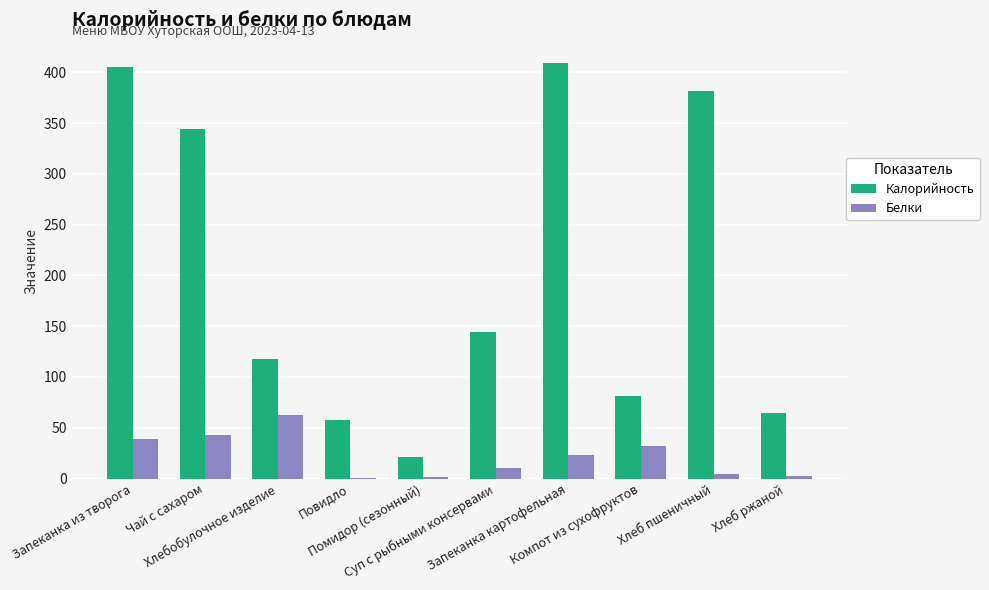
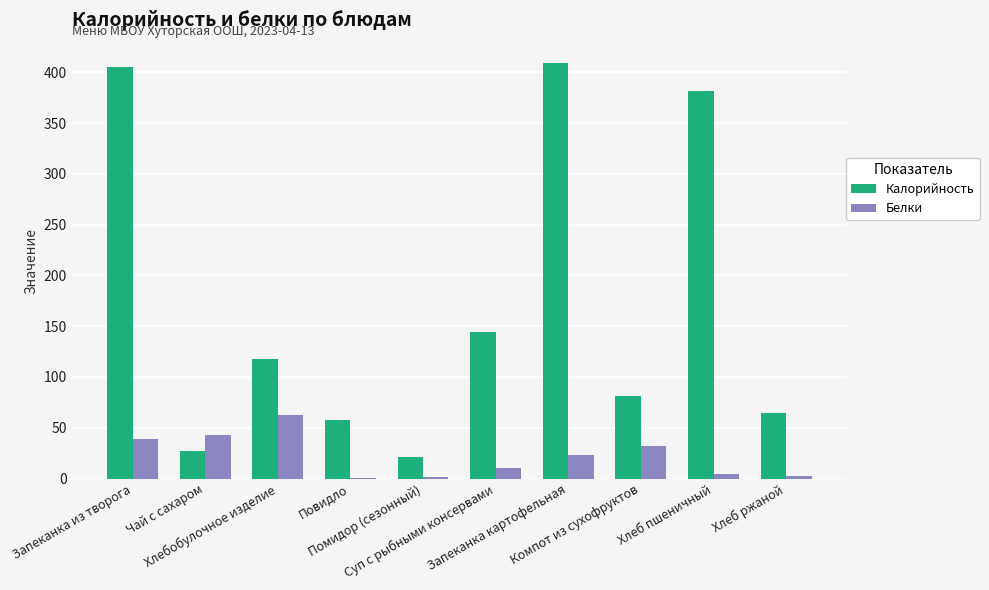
Калорийность, Чай с сахаром: 344 -> 27
